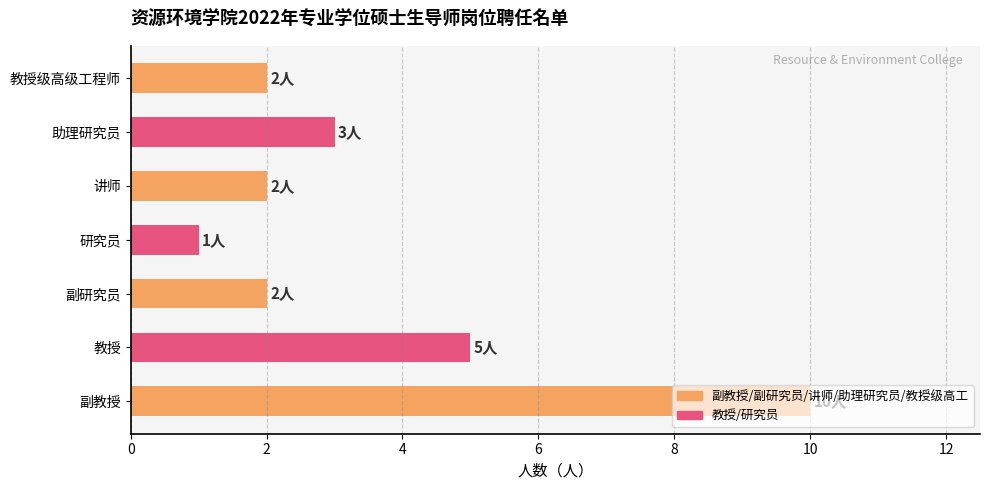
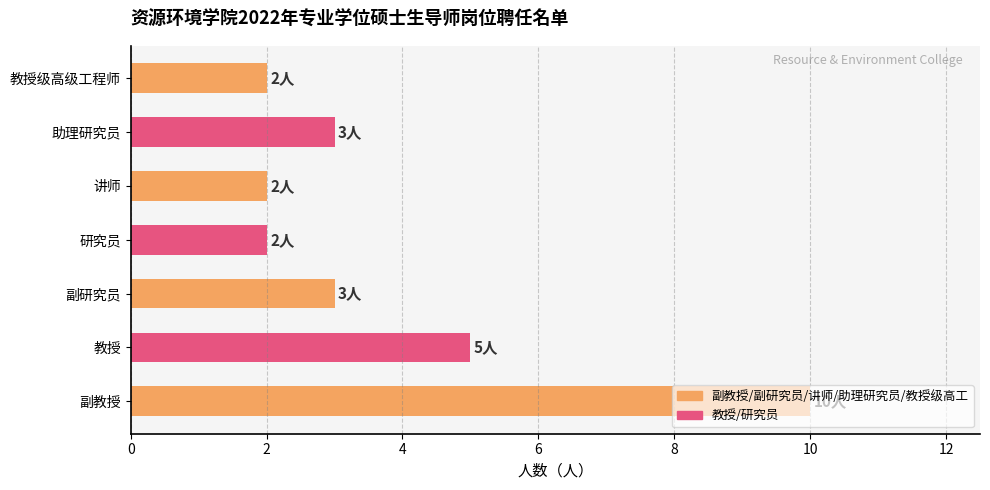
研究员: 1人 -> 2人
副研究员: 2人 -> 3人
